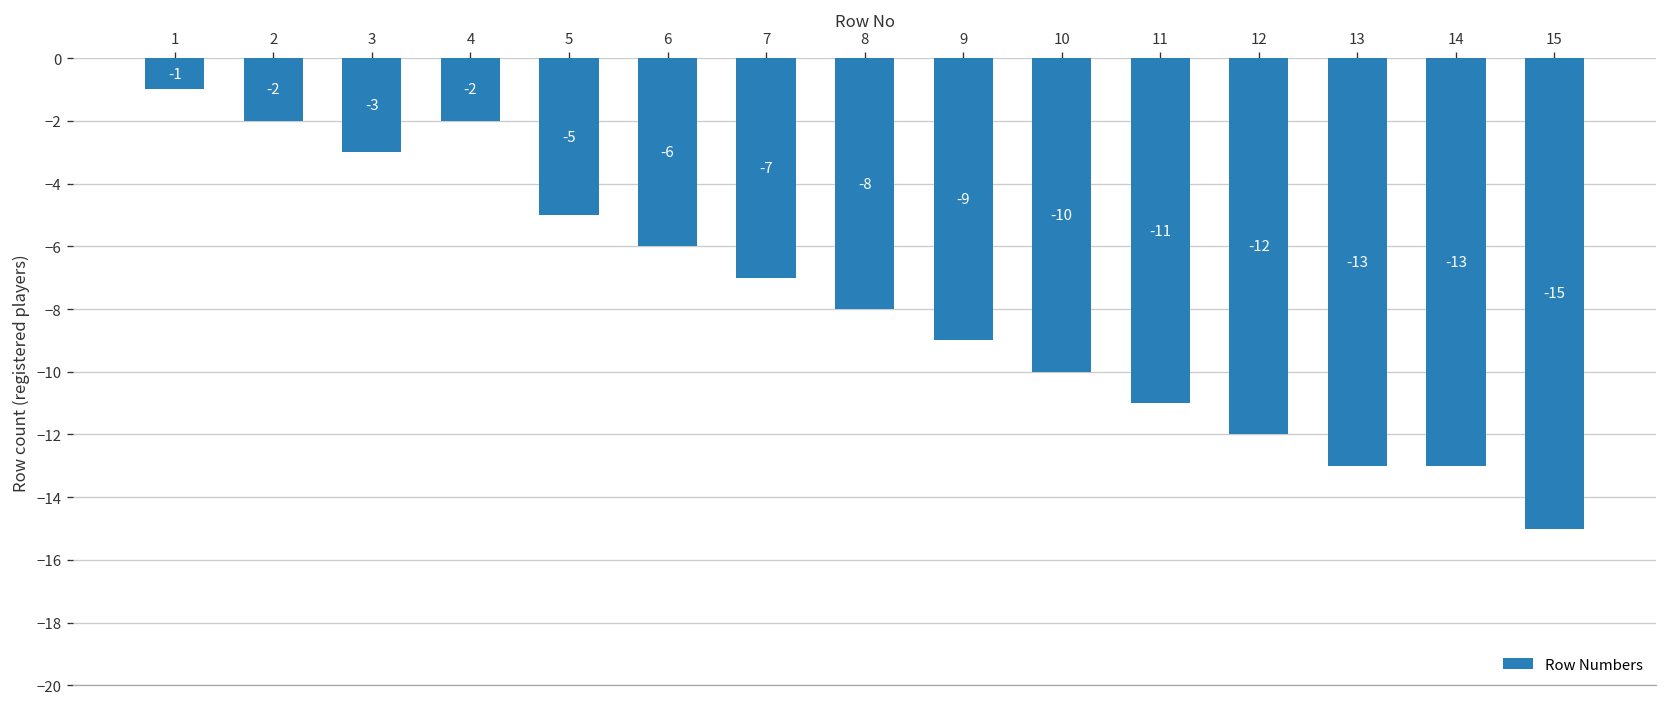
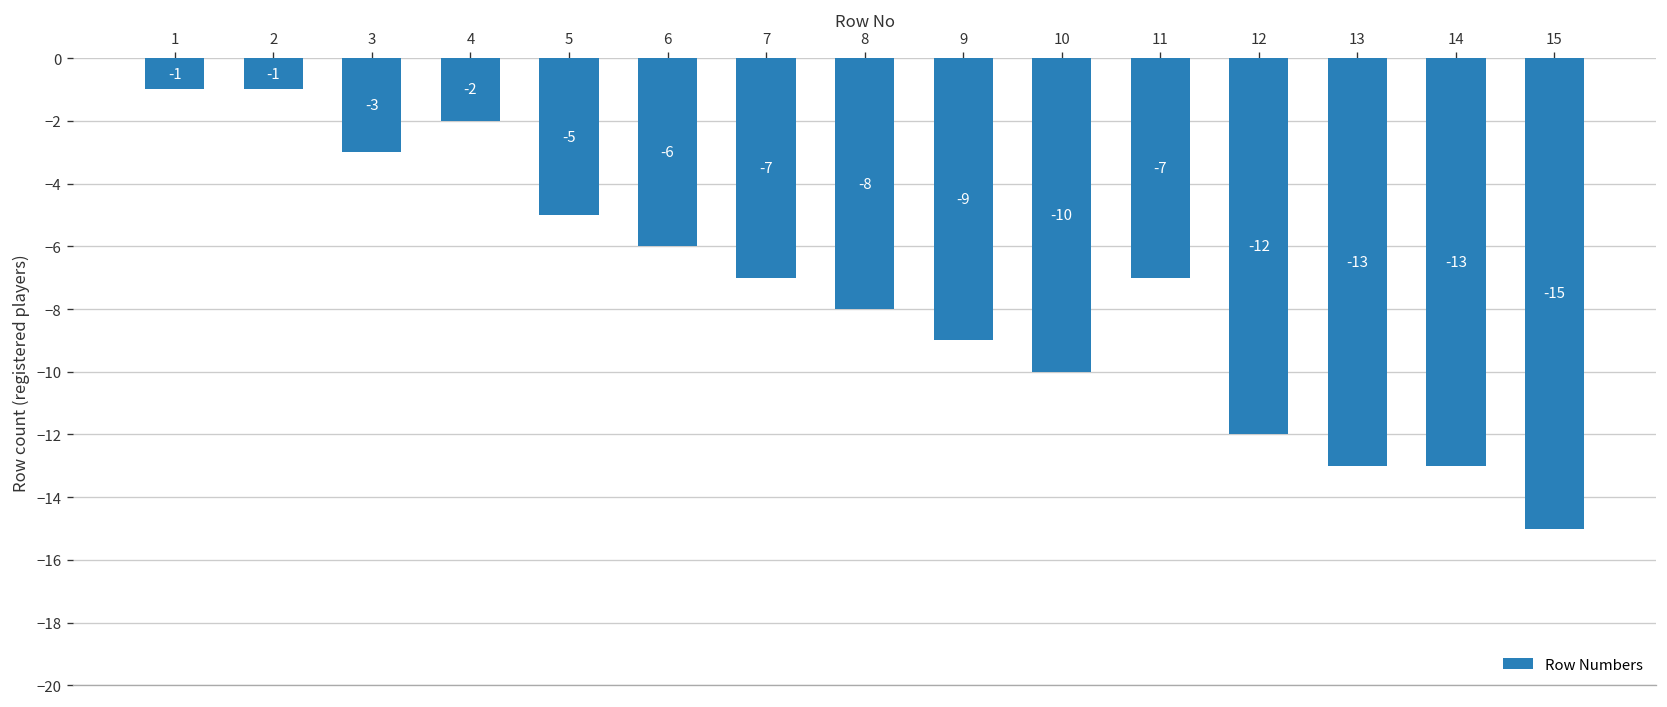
2: -2 -> -1
11: -11 -> -7
